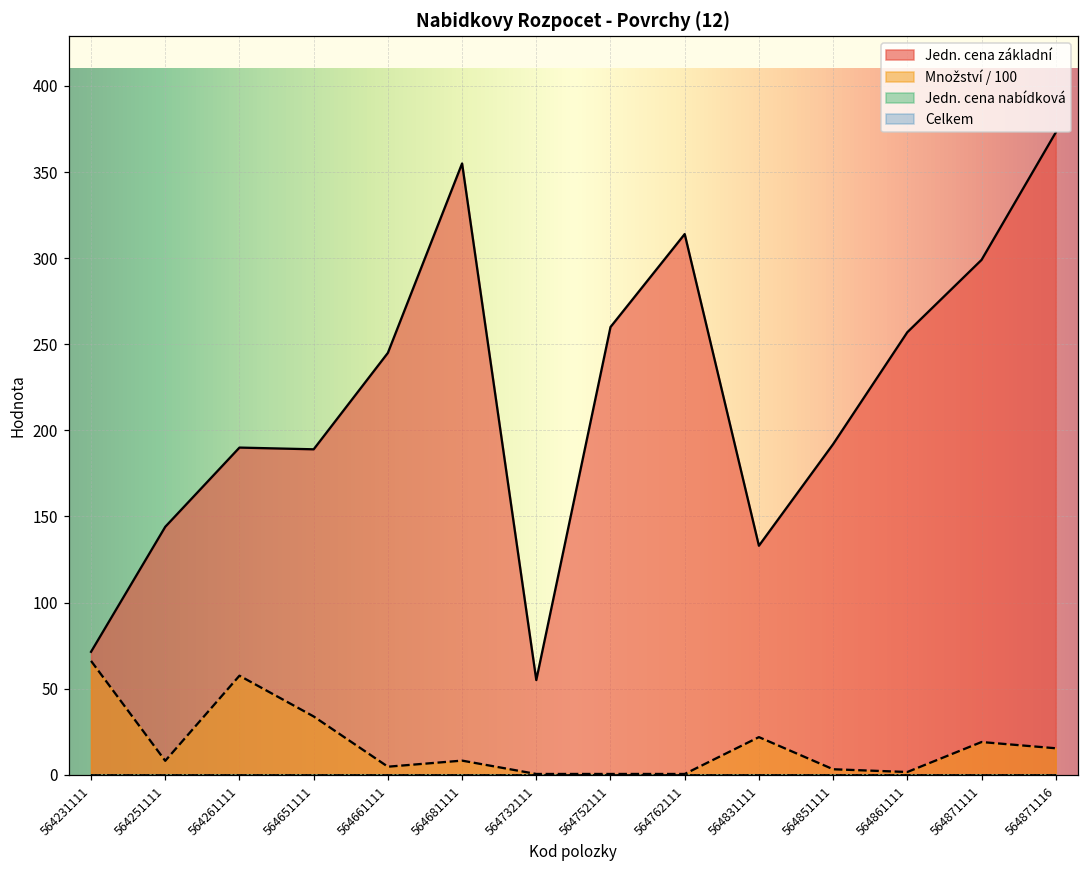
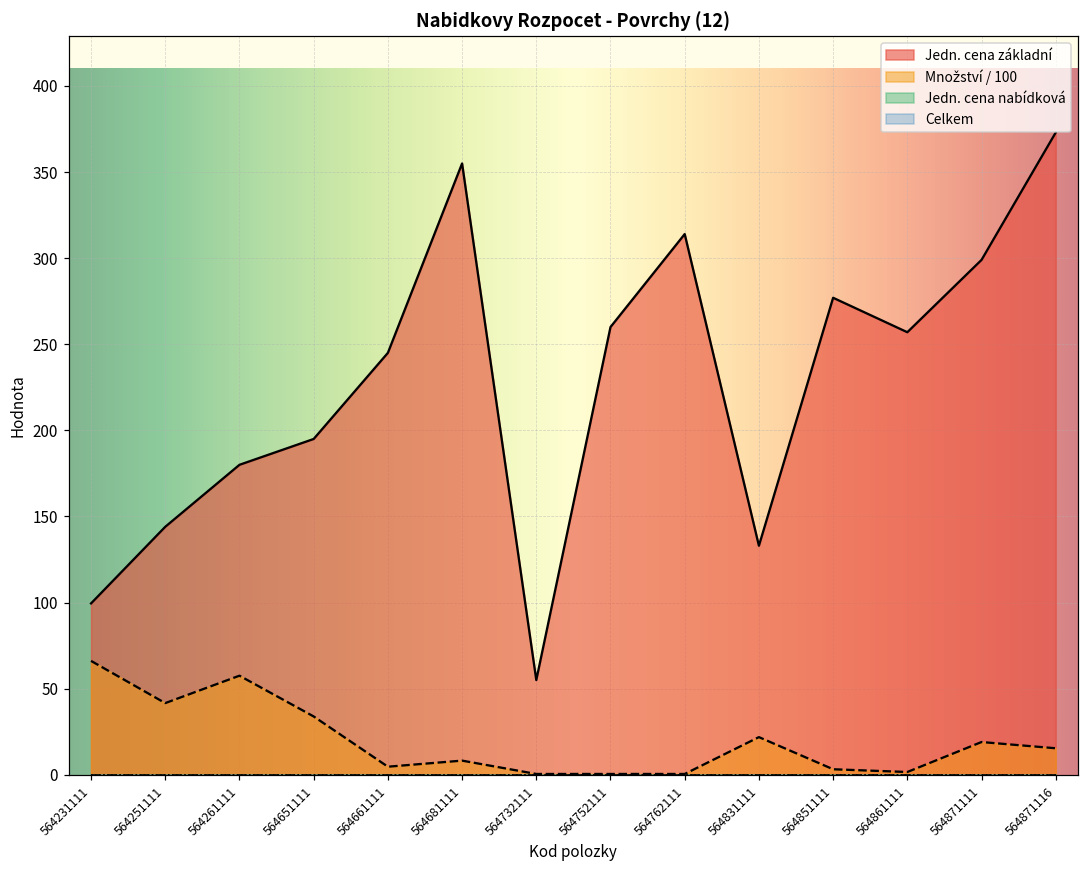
Jedn. cena základní, 564231111: 71 -> 100
Množství / 100, 564251111: 8 -> 42
Jedn. cena základní, 564261111: 190 -> 180
Jedn. cena základní, 564651111: 189 -> 195
Jedn. cena základní, 564851111: 192 -> 277
